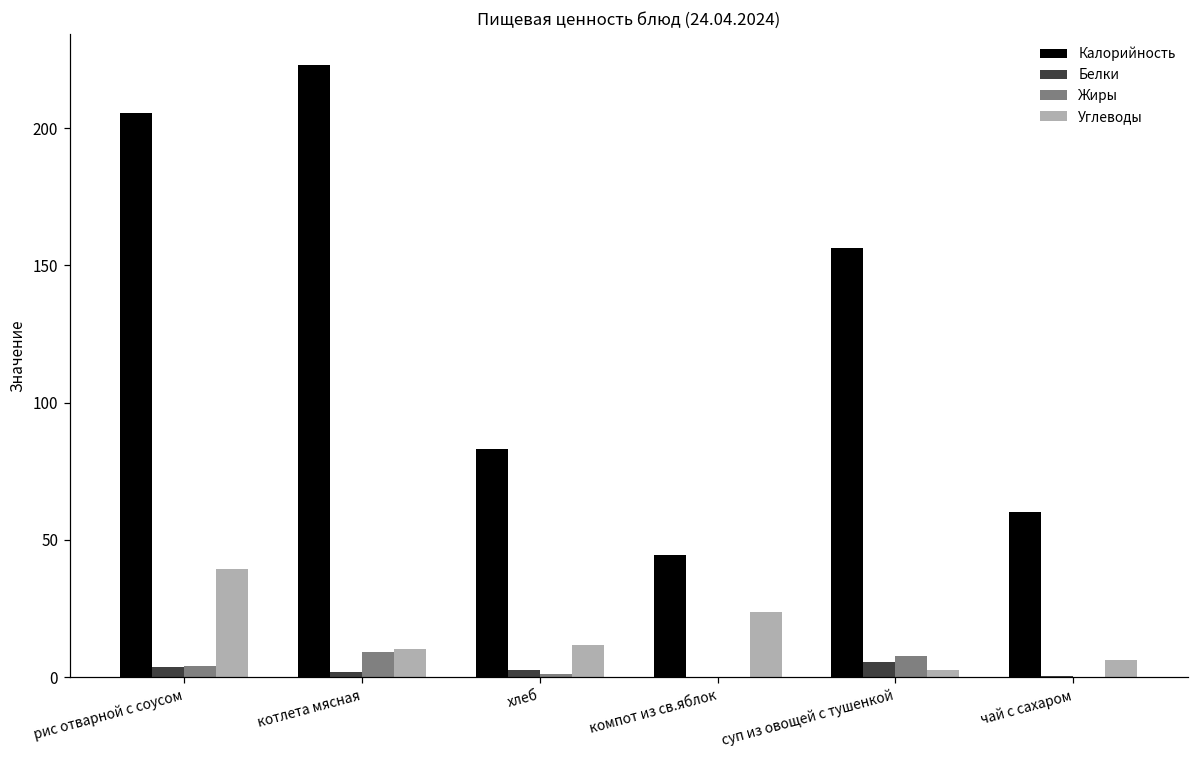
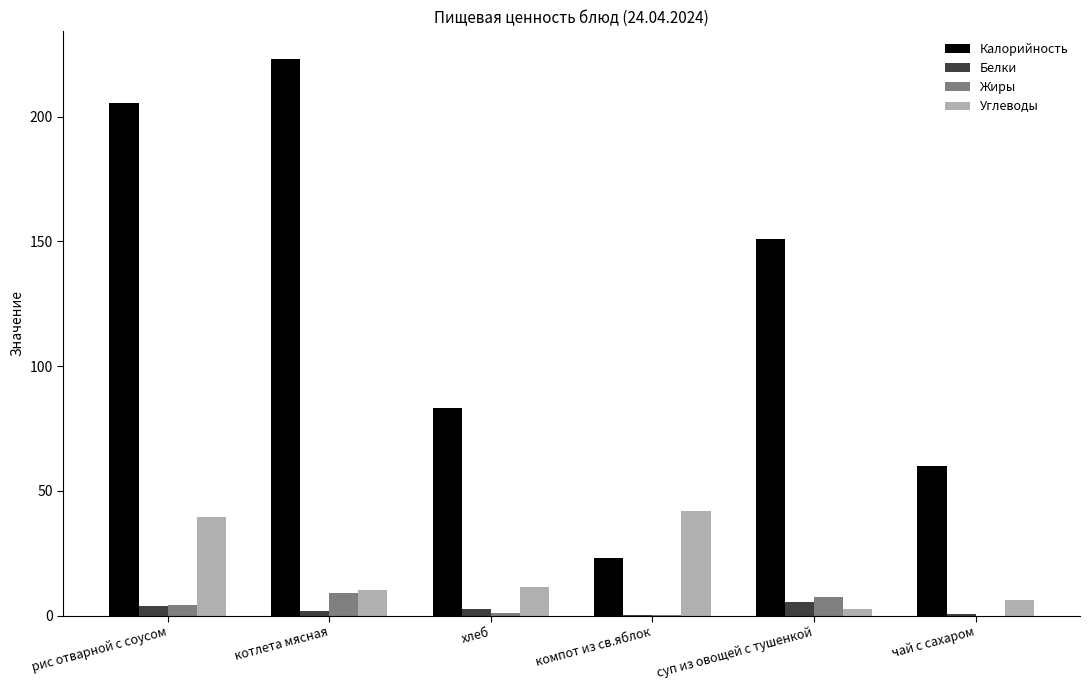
Калорийность, компот из св.яблок: 44 -> 23
Углеводы, компот из св.яблок: 24 -> 42
Калорийность, суп из овощей с тушенкой: 156 -> 151
